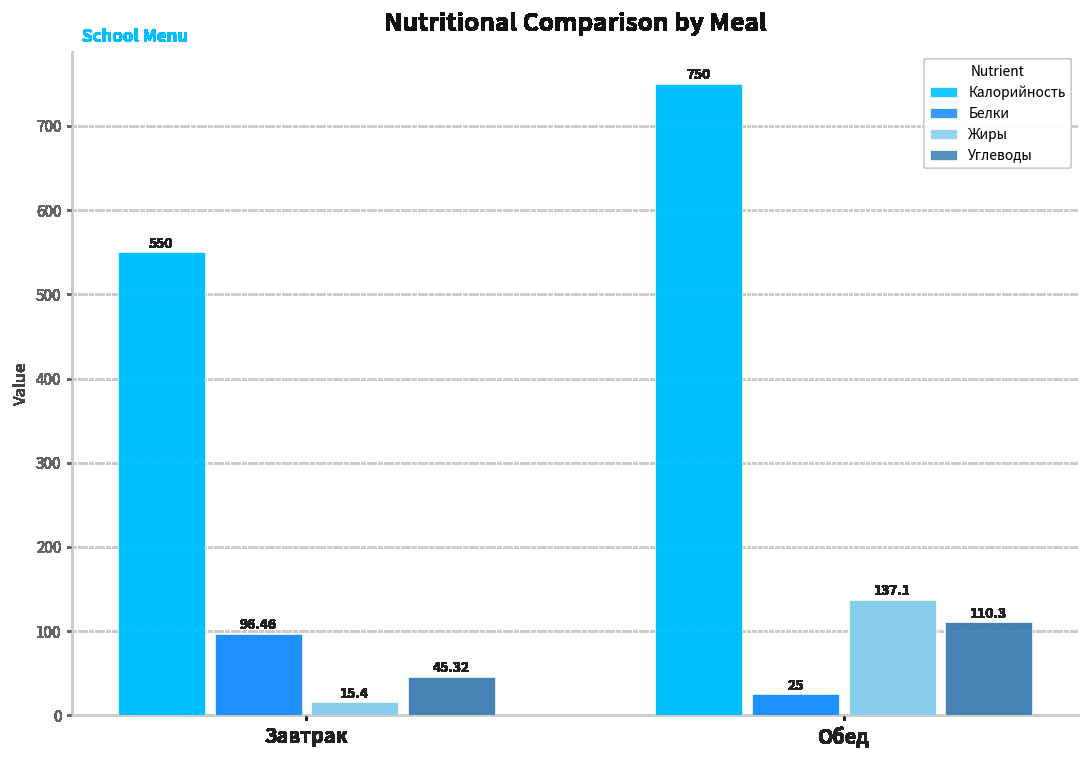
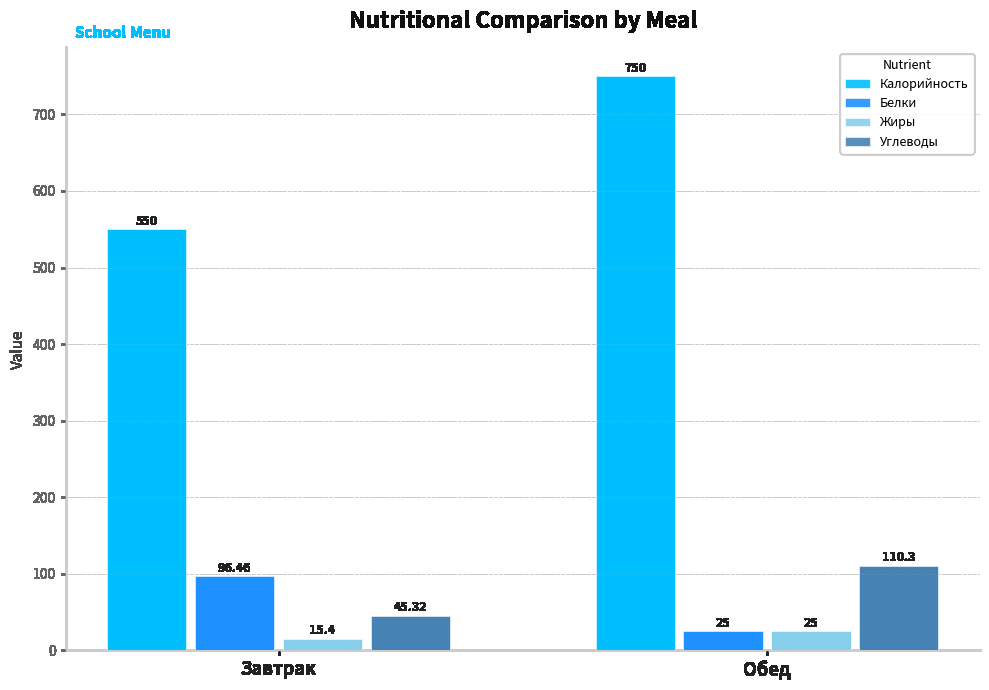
Жиры, Обед: 137.1 -> 25
